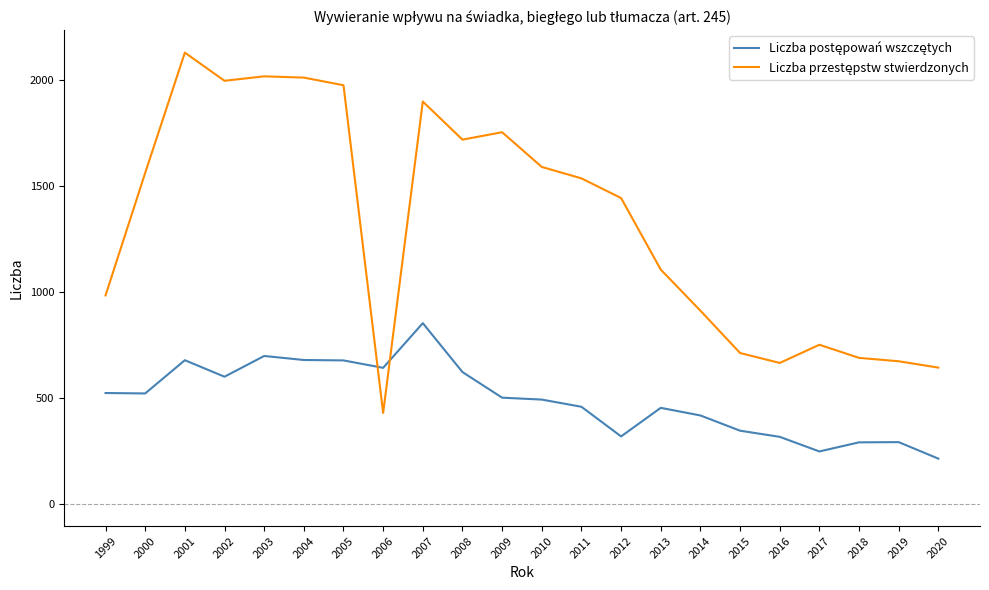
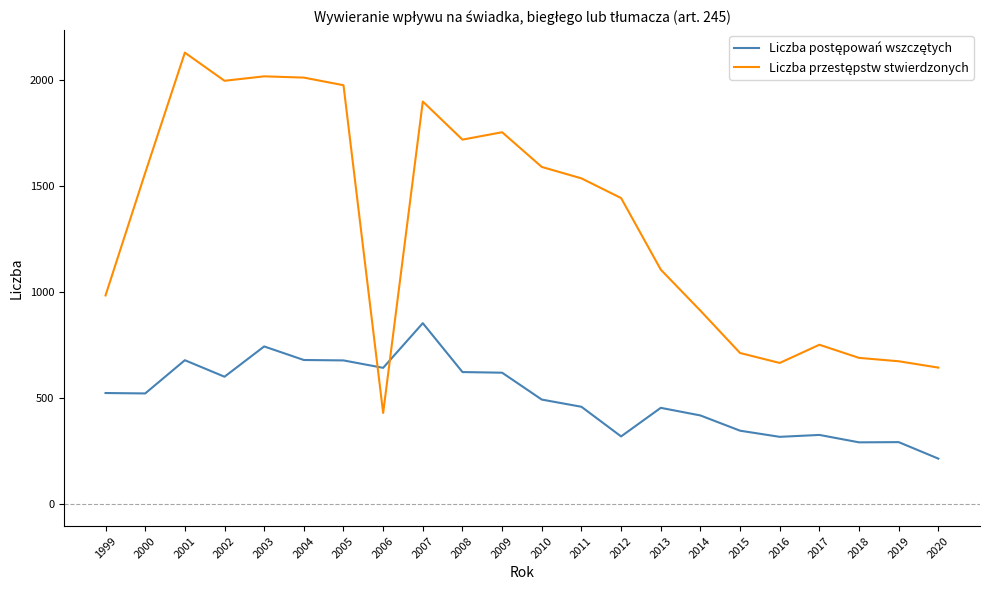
Liczba postępowań wszczętych, 2003: 700 -> 740
Liczba postępowań wszczętych, 2009: 500 -> 620
Liczba postępowań wszczętych, 2017: 250 -> 320
